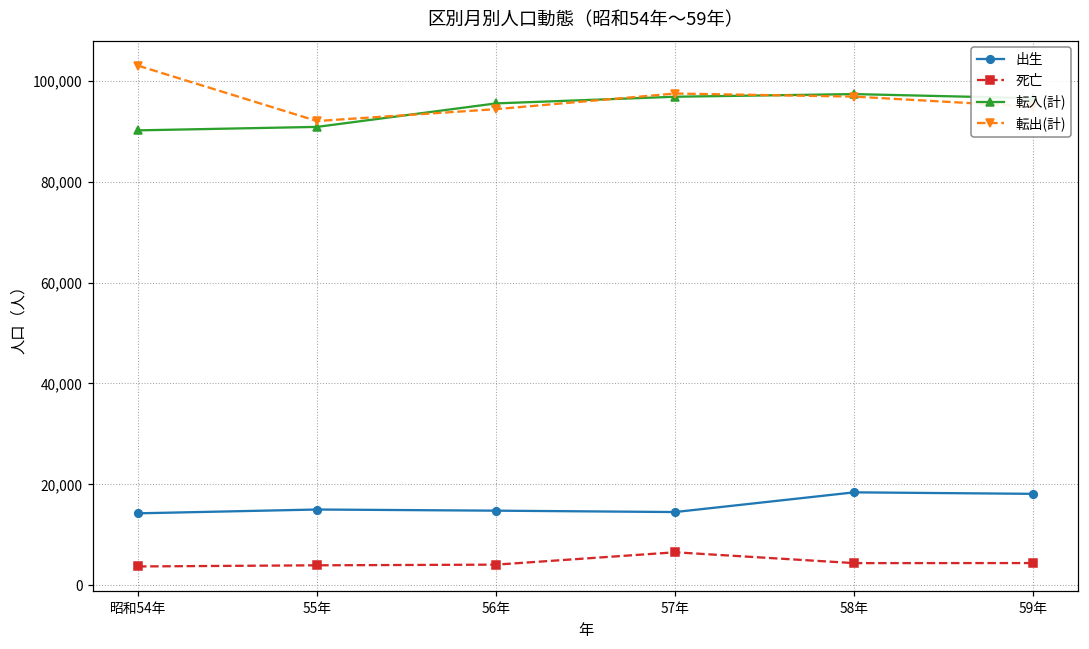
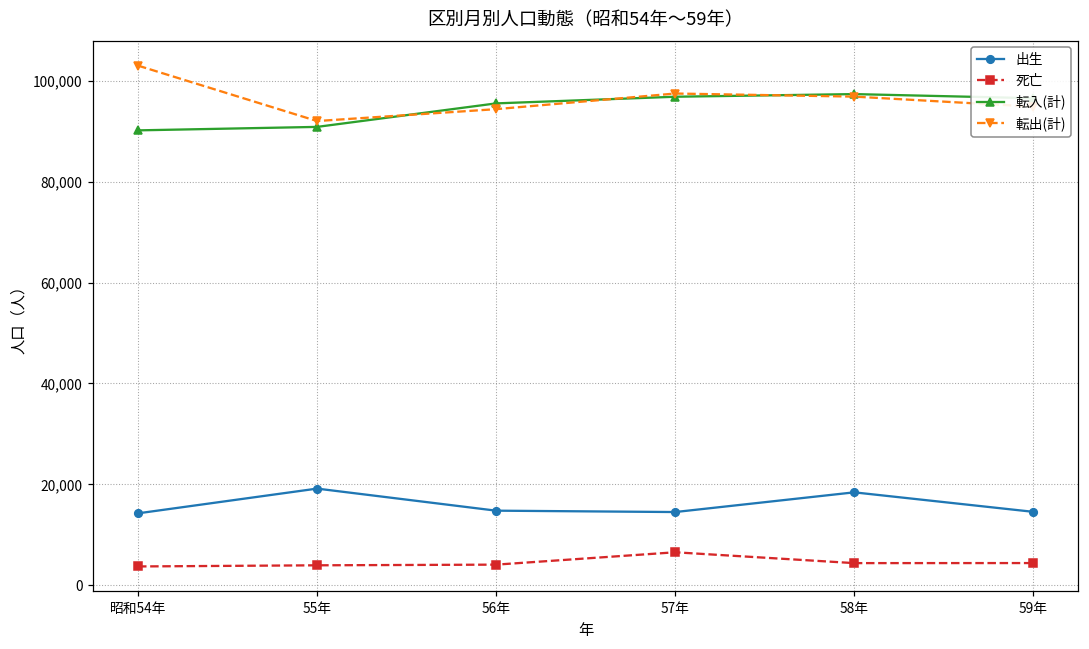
出生, 55年: 15,000 -> 19,000
出生, 59年: 18,000 -> 15,000
